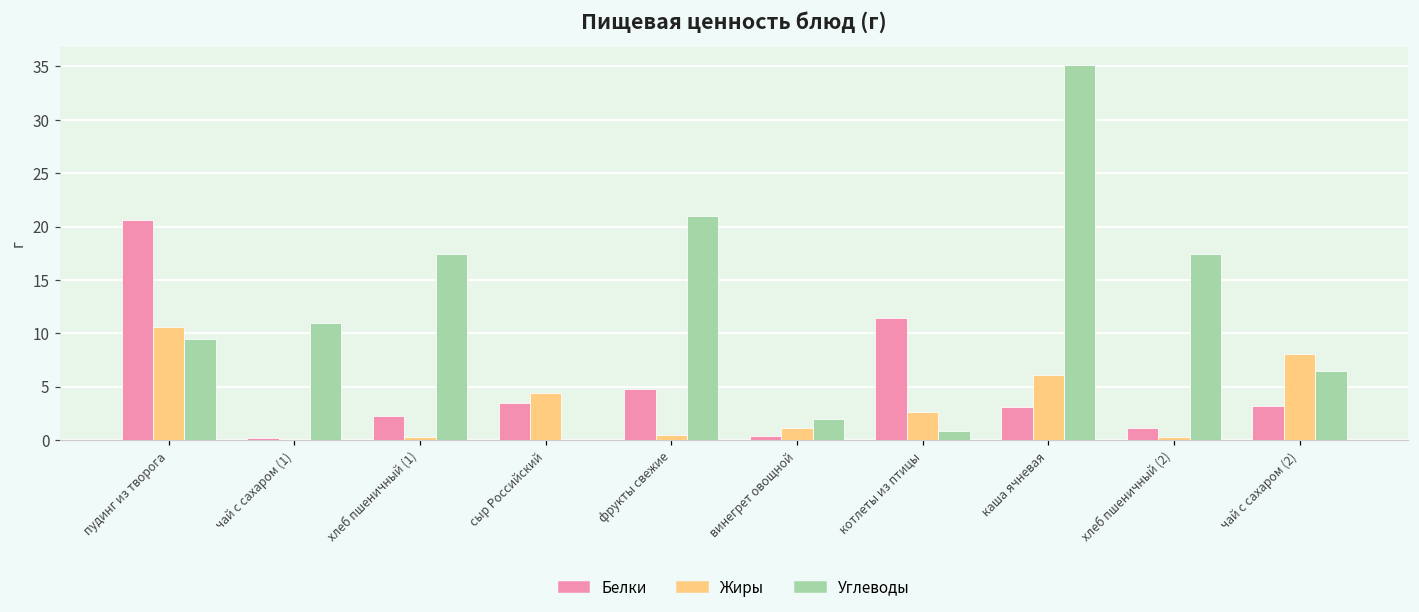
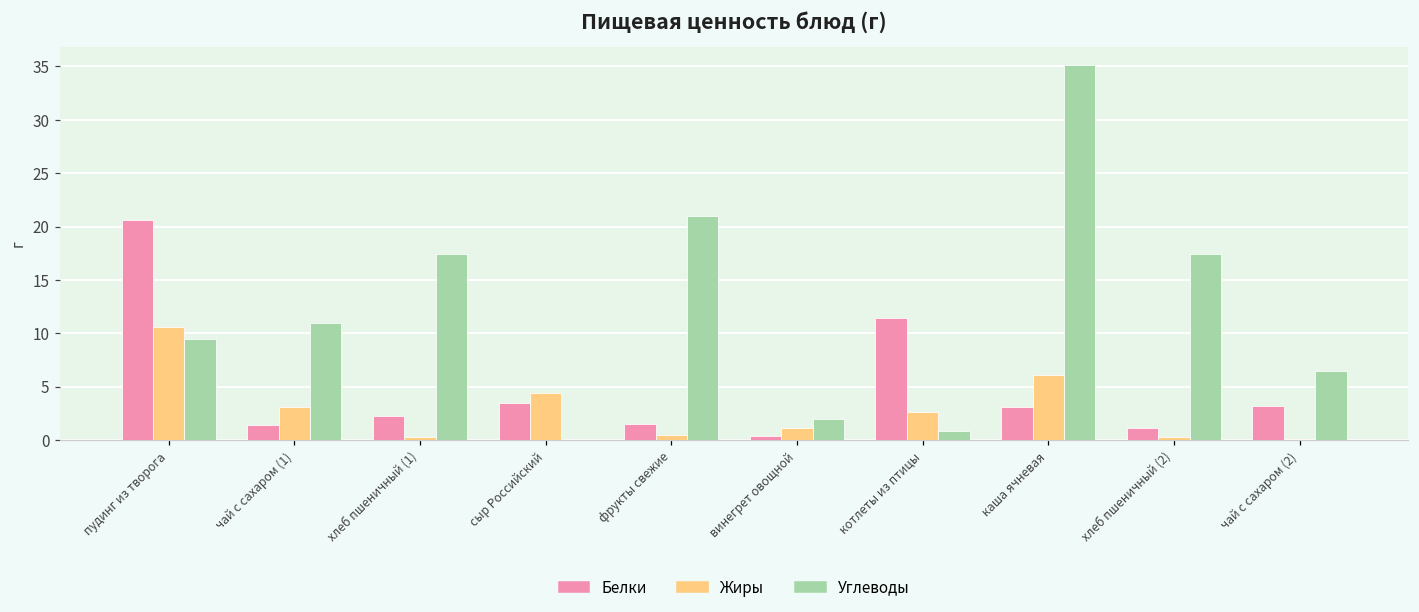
Белки, чай с сахаром (1): 0 -> 1
Жиры, чай с сахаром (1): 0 -> 3
Белки, фрукты свежие: 5 -> 2
Жиры, чай с сахаром (2): 8 -> 0
